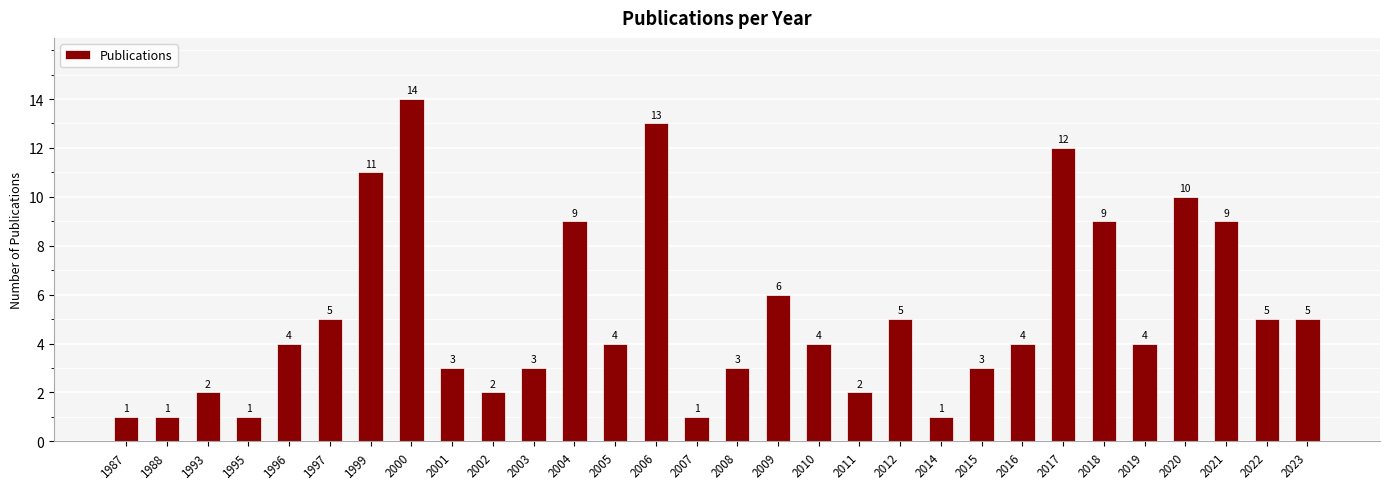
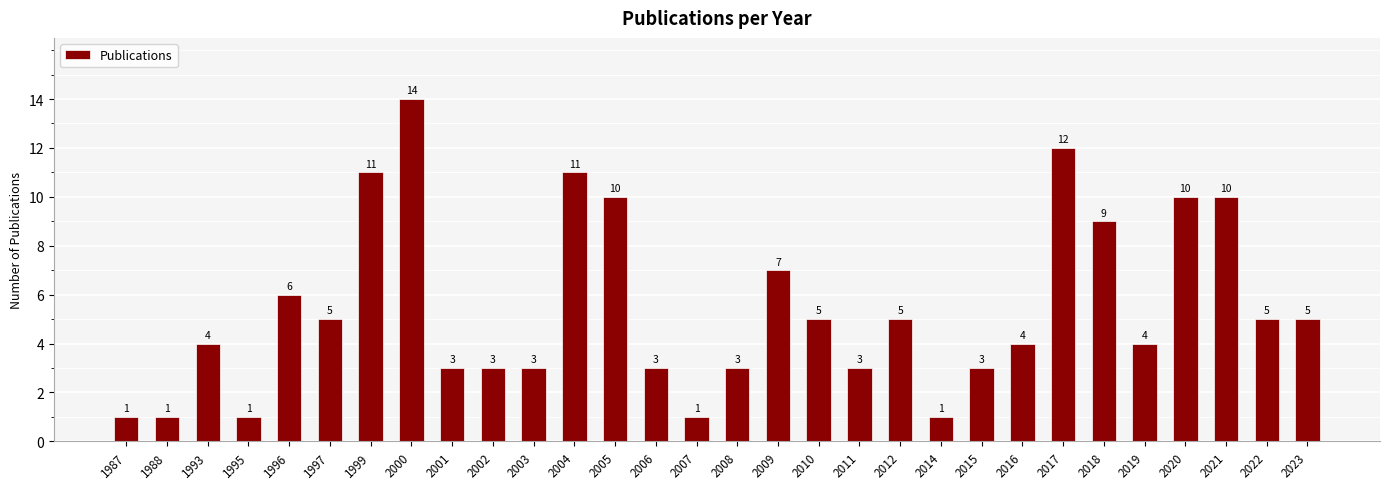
1993: 2 -> 4
1996: 4 -> 6
2002: 2 -> 3
2004: 9 -> 11
2005: 4 -> 10
2006: 13 -> 3
2009: 6 -> 7
2010: 4 -> 5
2011: 2 -> 3
2021: 9 -> 10
